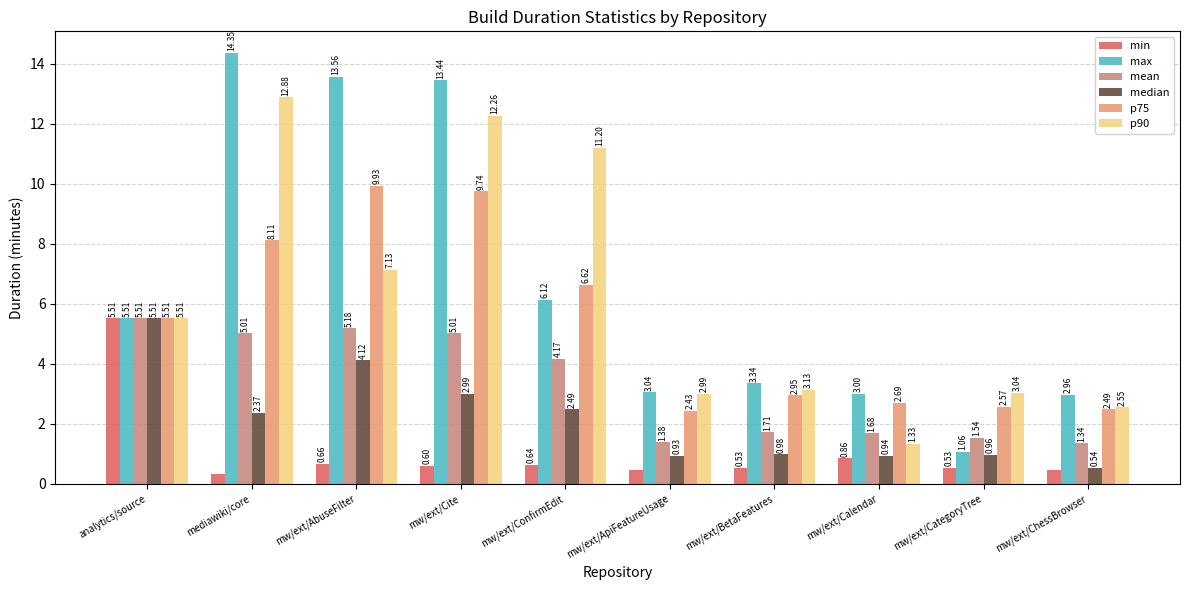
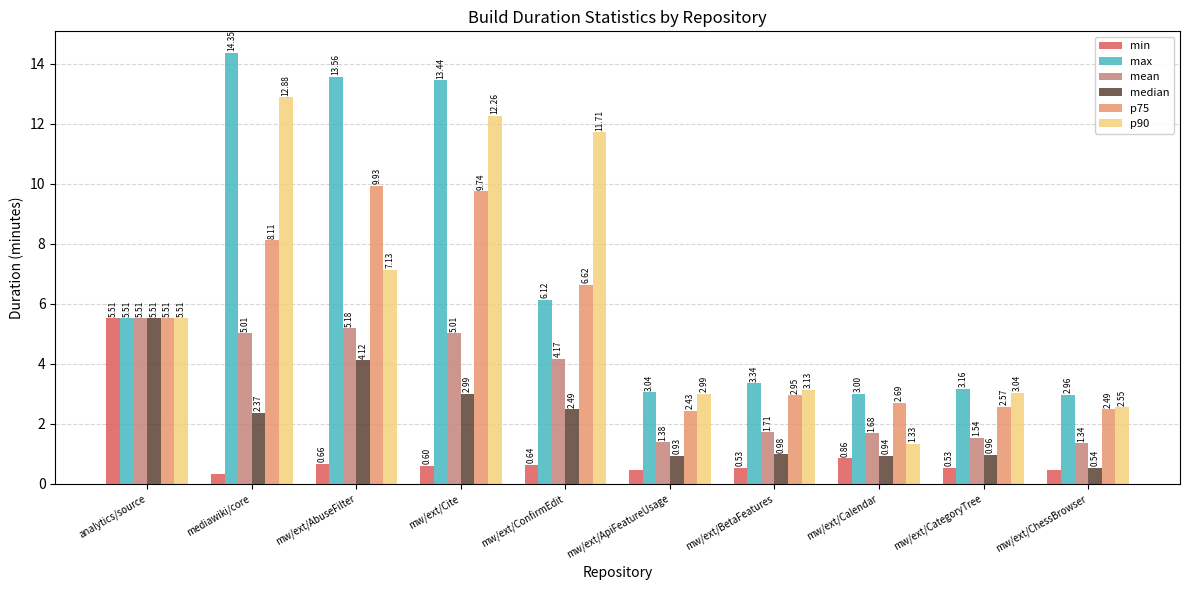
p90, mw/ext/ConfirmEdit: 11.20 -> 11.71
max, mw/ext/CategoryTree: 1.06 -> 3.16
